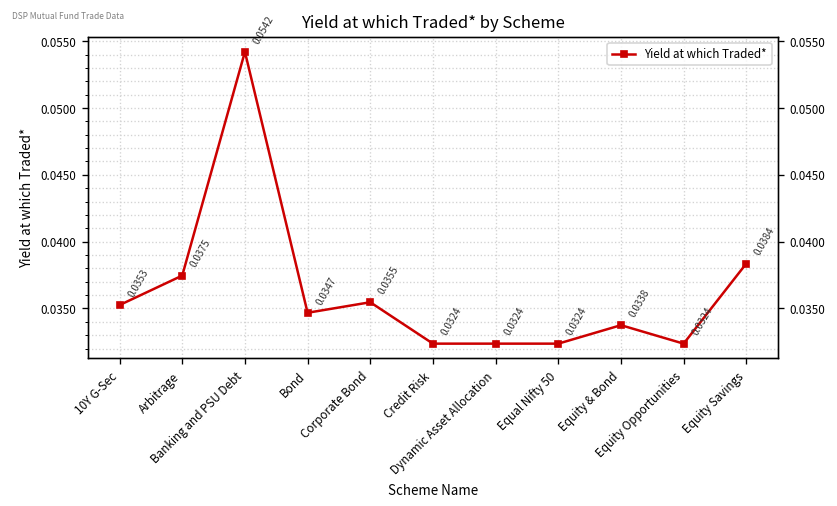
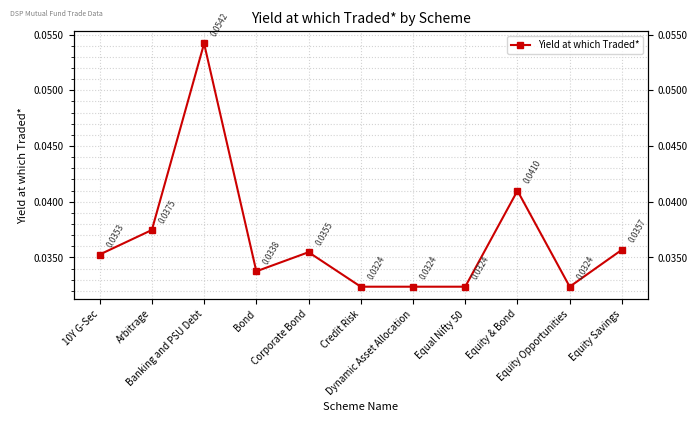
Bond: 0.0347 -> 0.0338
Equity & Bond: 0.0338 -> 0.0410
Equity Savings: 0.0384 -> 0.0357
